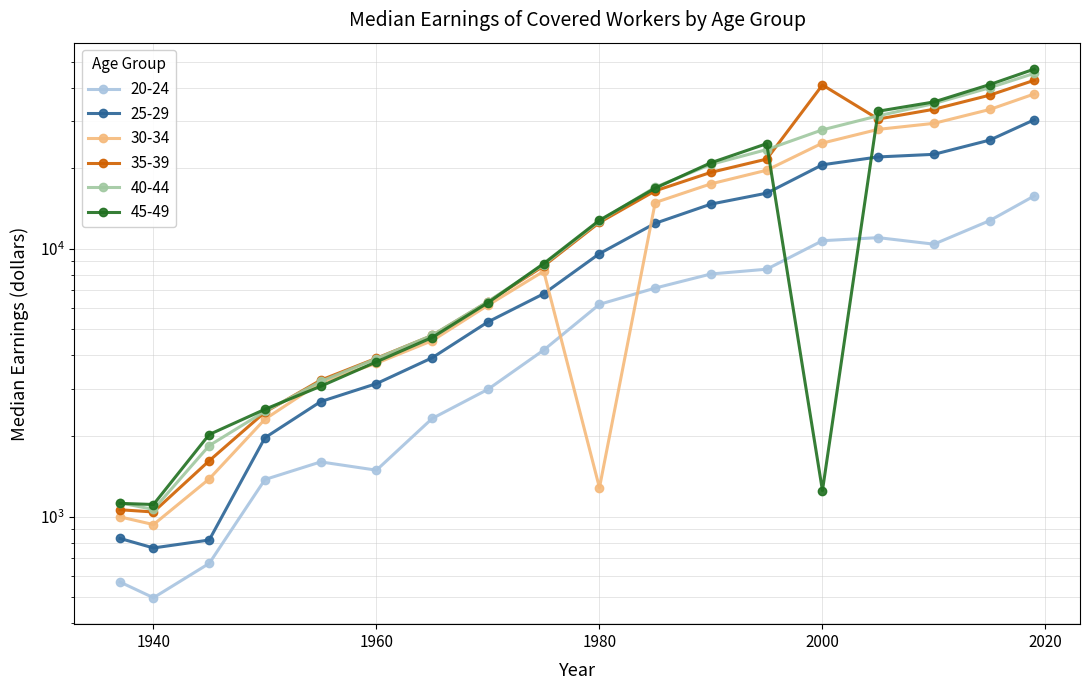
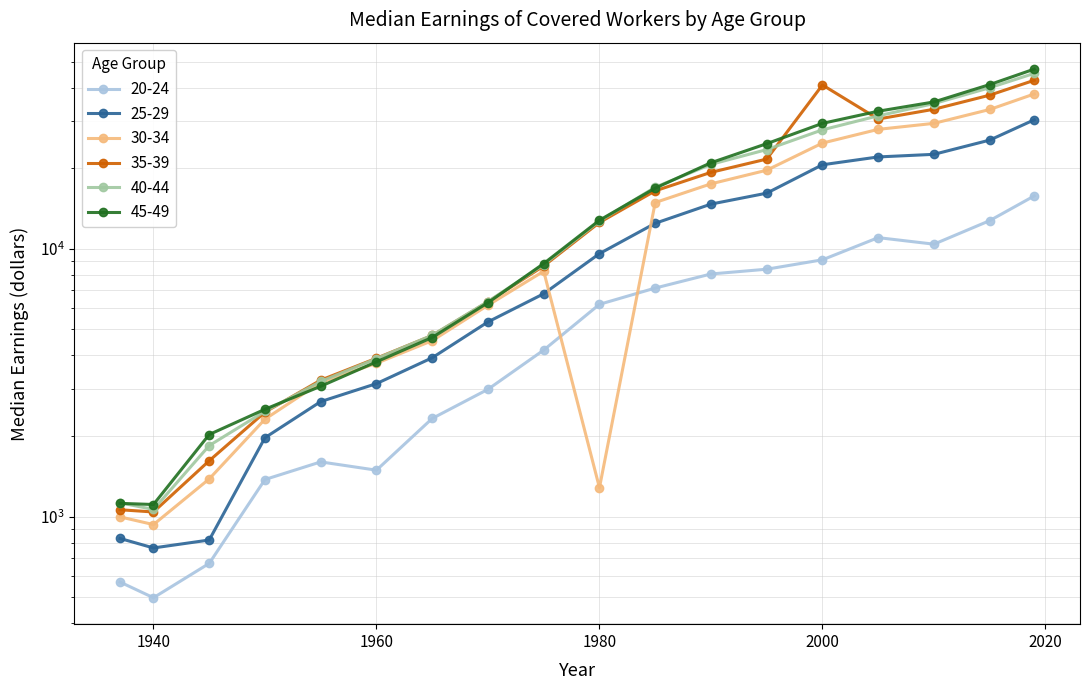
20-24, 2000: 10700 -> 9100
45-49, 2000: 1300 -> 29000
